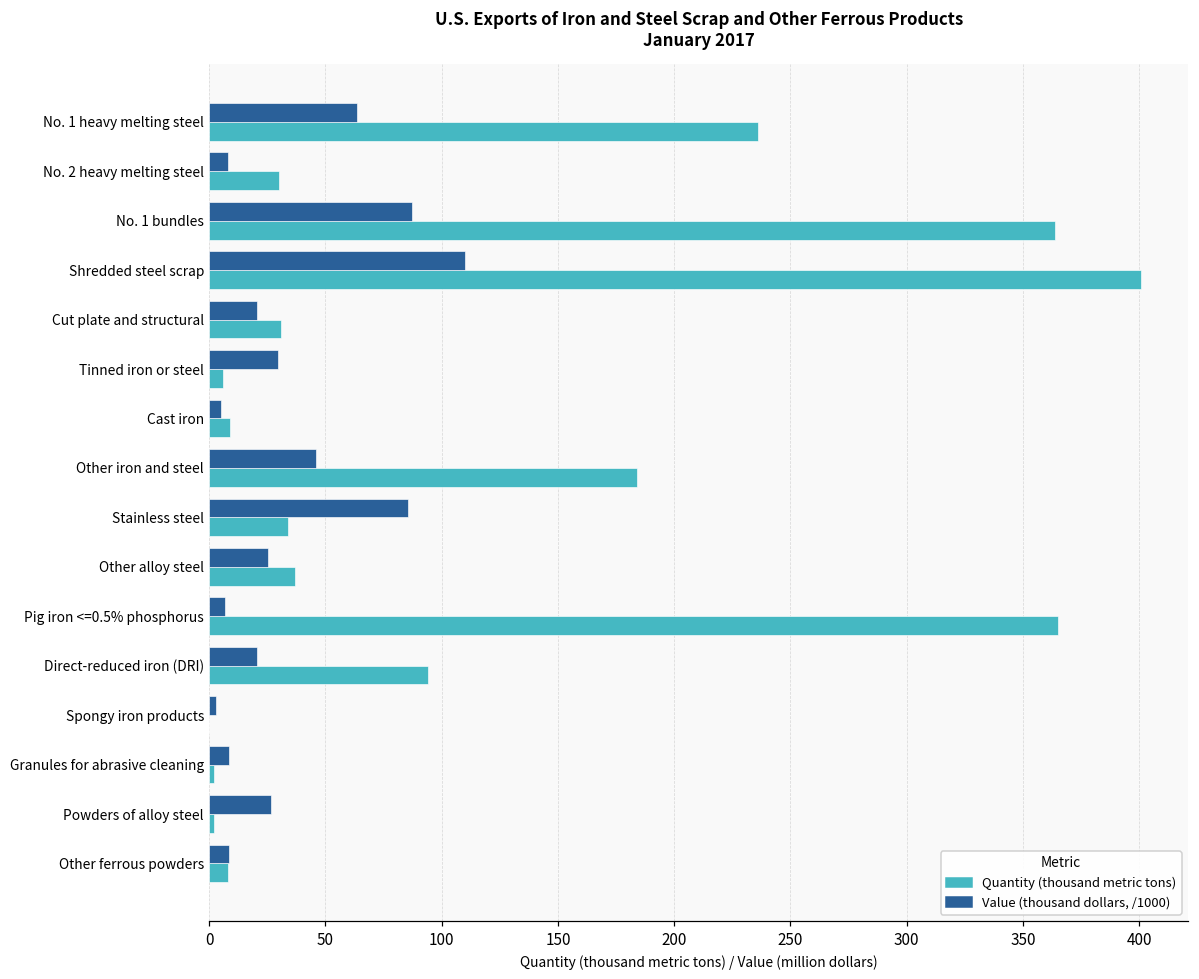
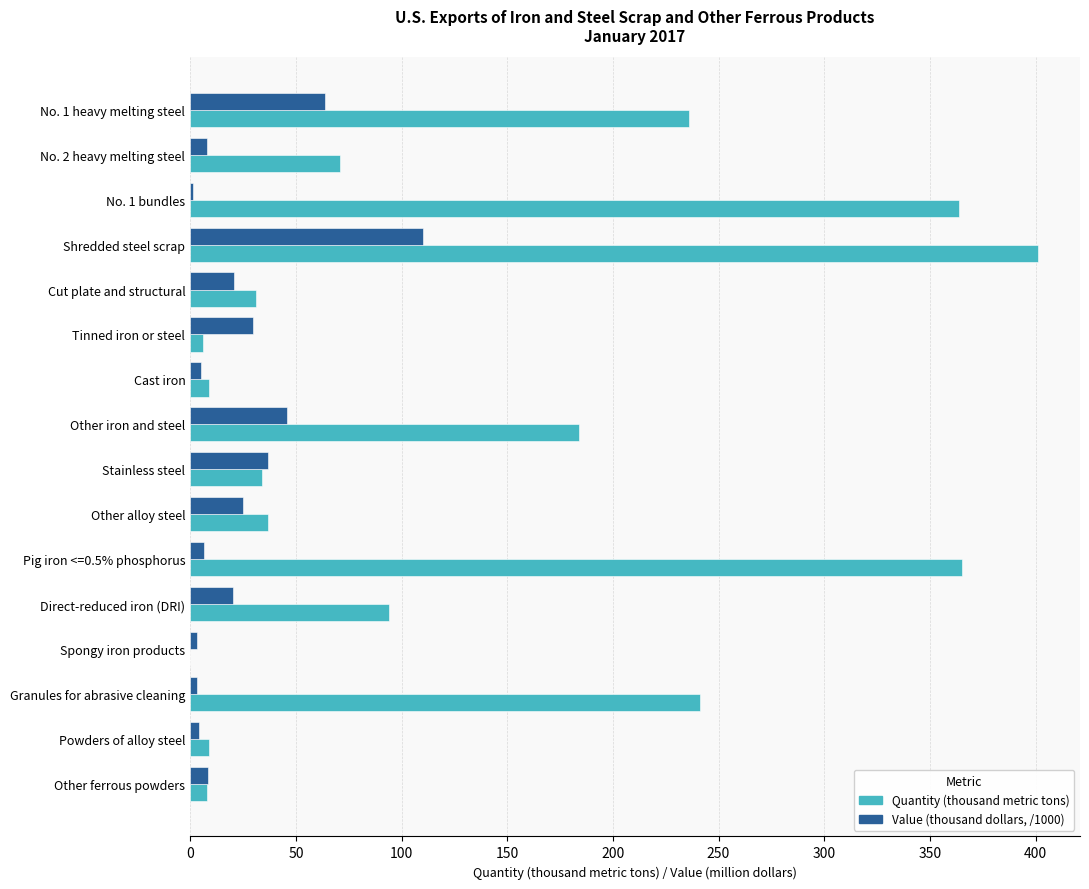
Quantity (thousand metric tons), No. 2 heavy melting steel: 30 -> 71
Value (thousand dollars, /1000), No. 1 bundles: 87 -> 1
Value (thousand dollars, /1000), Stainless steel: 85 -> 37
Value (thousand dollars, /1000), Granules for abrasive cleaning: 9 -> 3
Quantity (thousand metric tons), Granules for abrasive cleaning: 2 -> 241
Value (thousand dollars, /1000), Powders of alloy steel: 27 -> 4
Quantity (thousand metric tons), Powders of alloy steel: 2 -> 9
